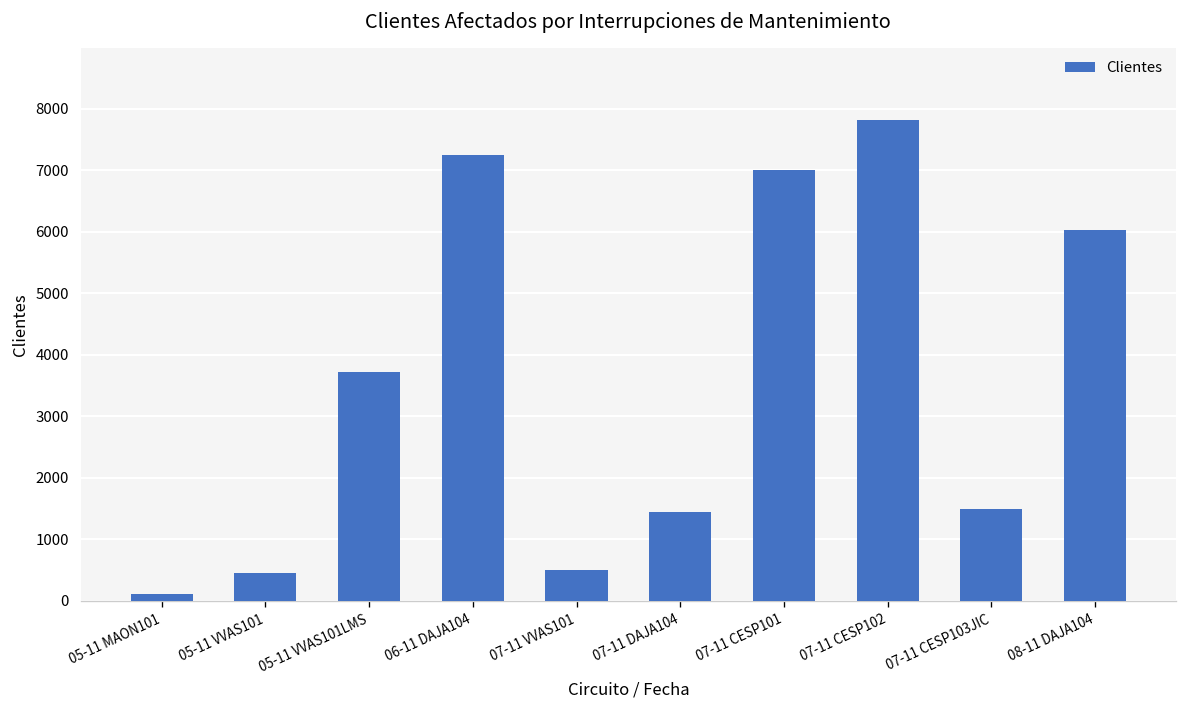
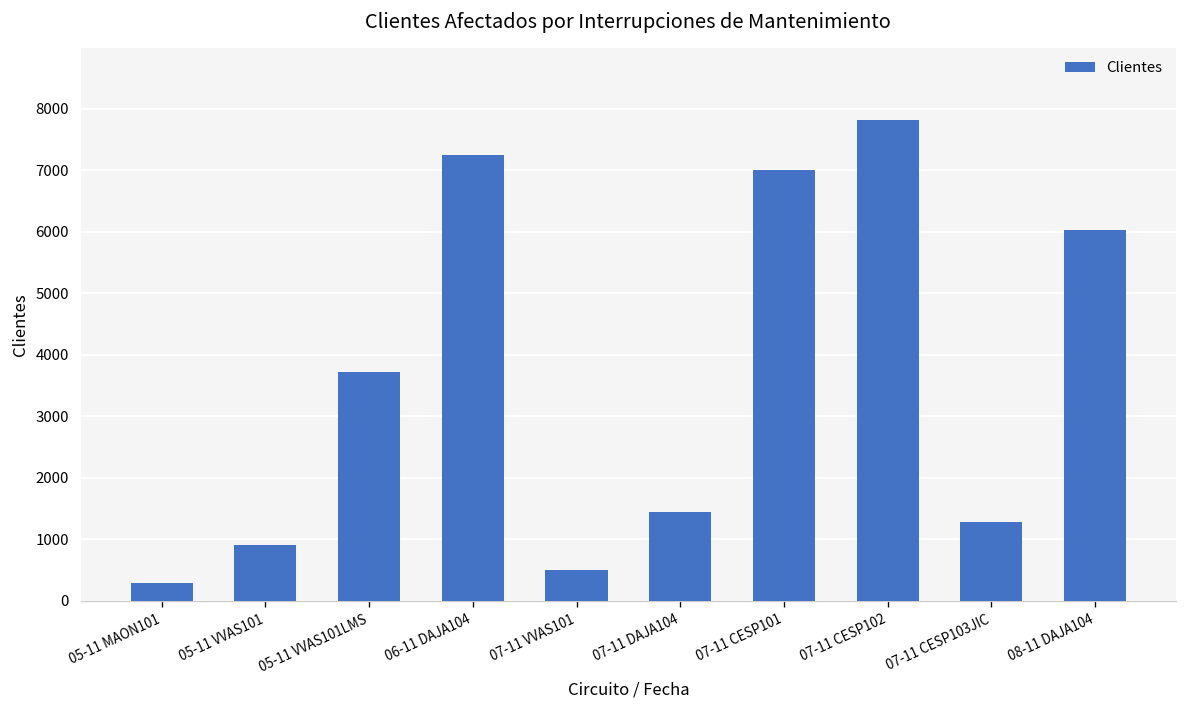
05-11 MAON101: 100 -> 300
05-11 VVAS101: 500 -> 900
07-11 CESP103JIC: 1500 -> 1300
